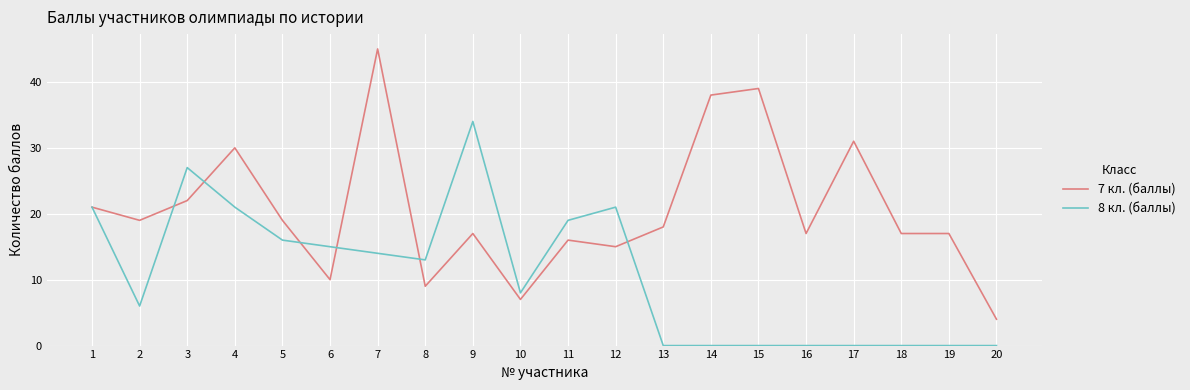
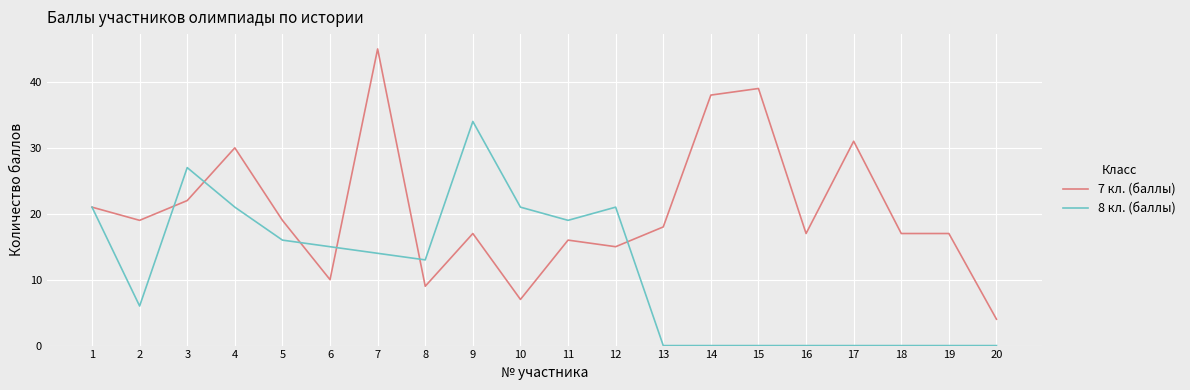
8 кл. (баллы), 10: 8 -> 21
